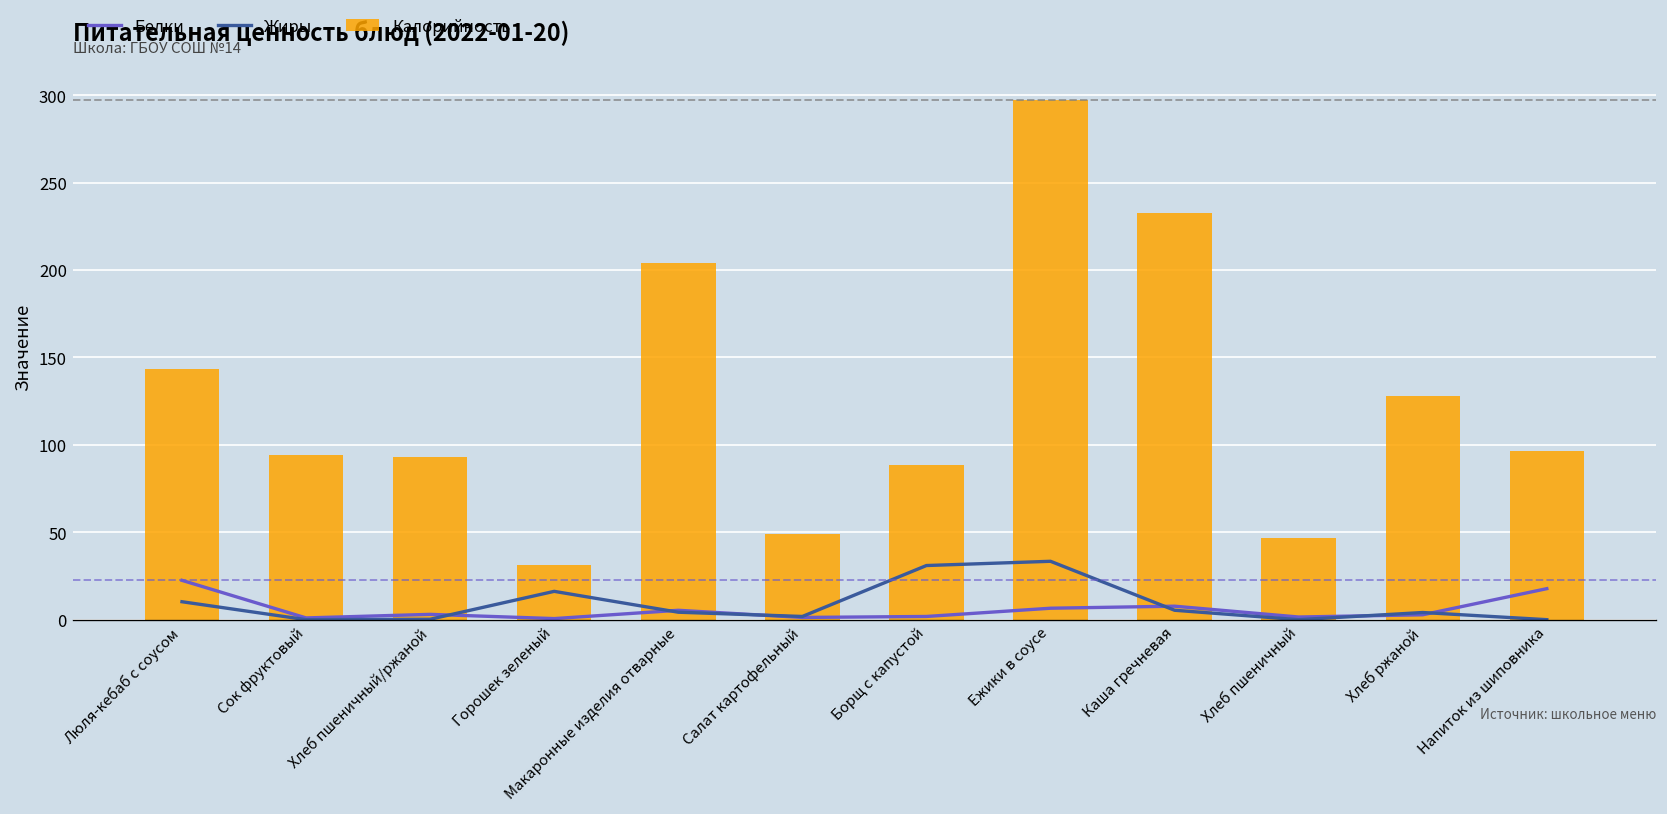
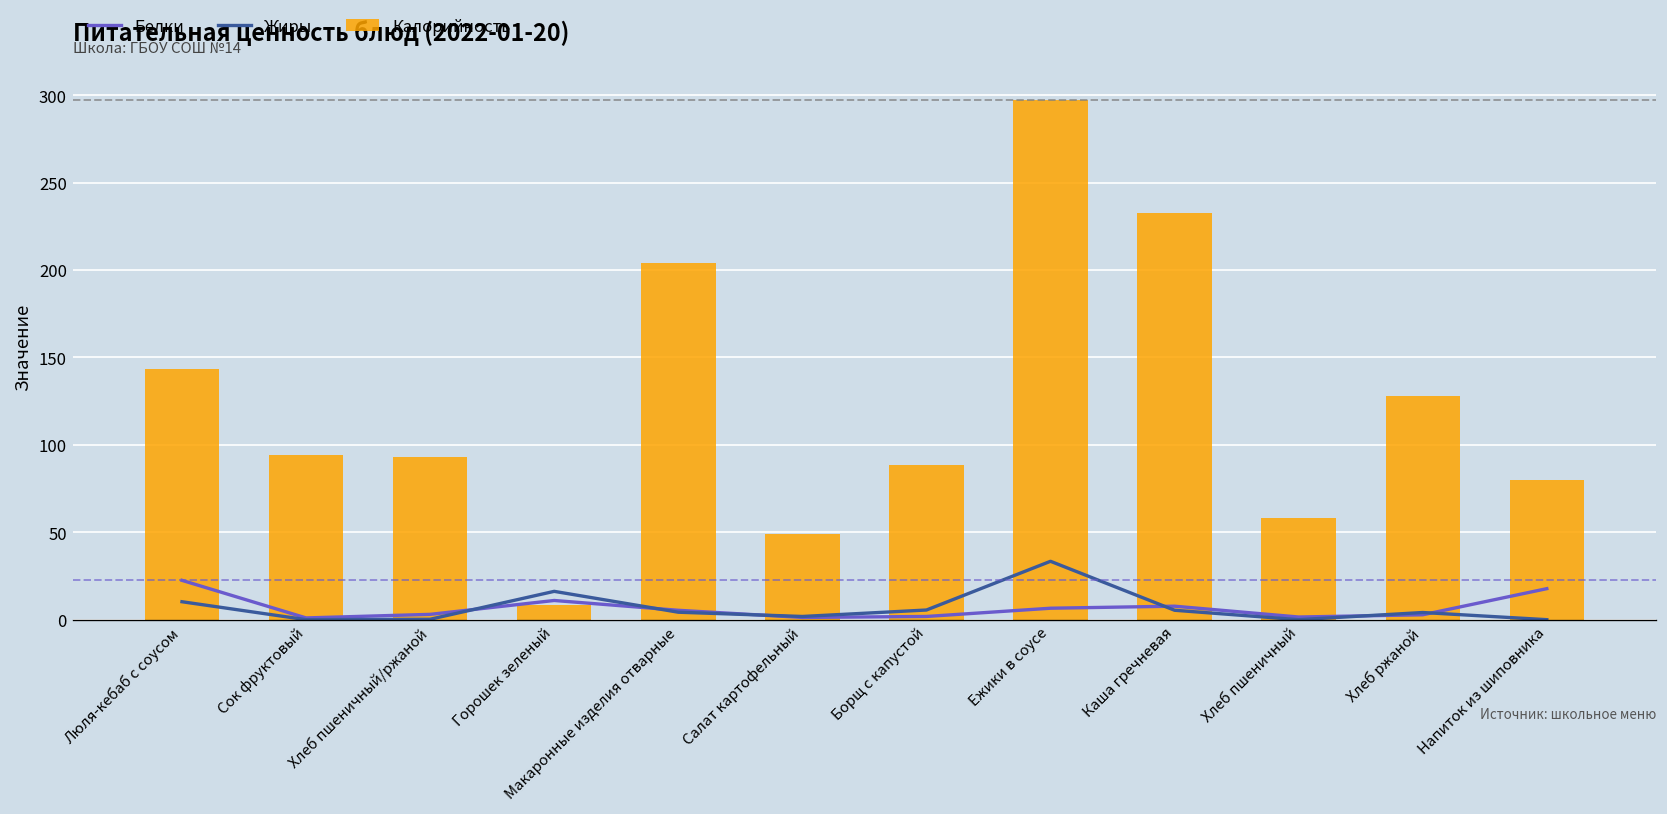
Белки, Горошек зеленый: 1 -> 11
Калорийность, Горошек зеленый: 31 -> 8
Жиры, Борщ с капустой: 31 -> 6
Калорийность, Хлеб пшеничный: 47 -> 58
Калорийность, Напиток из шиповника: 97 -> 80
